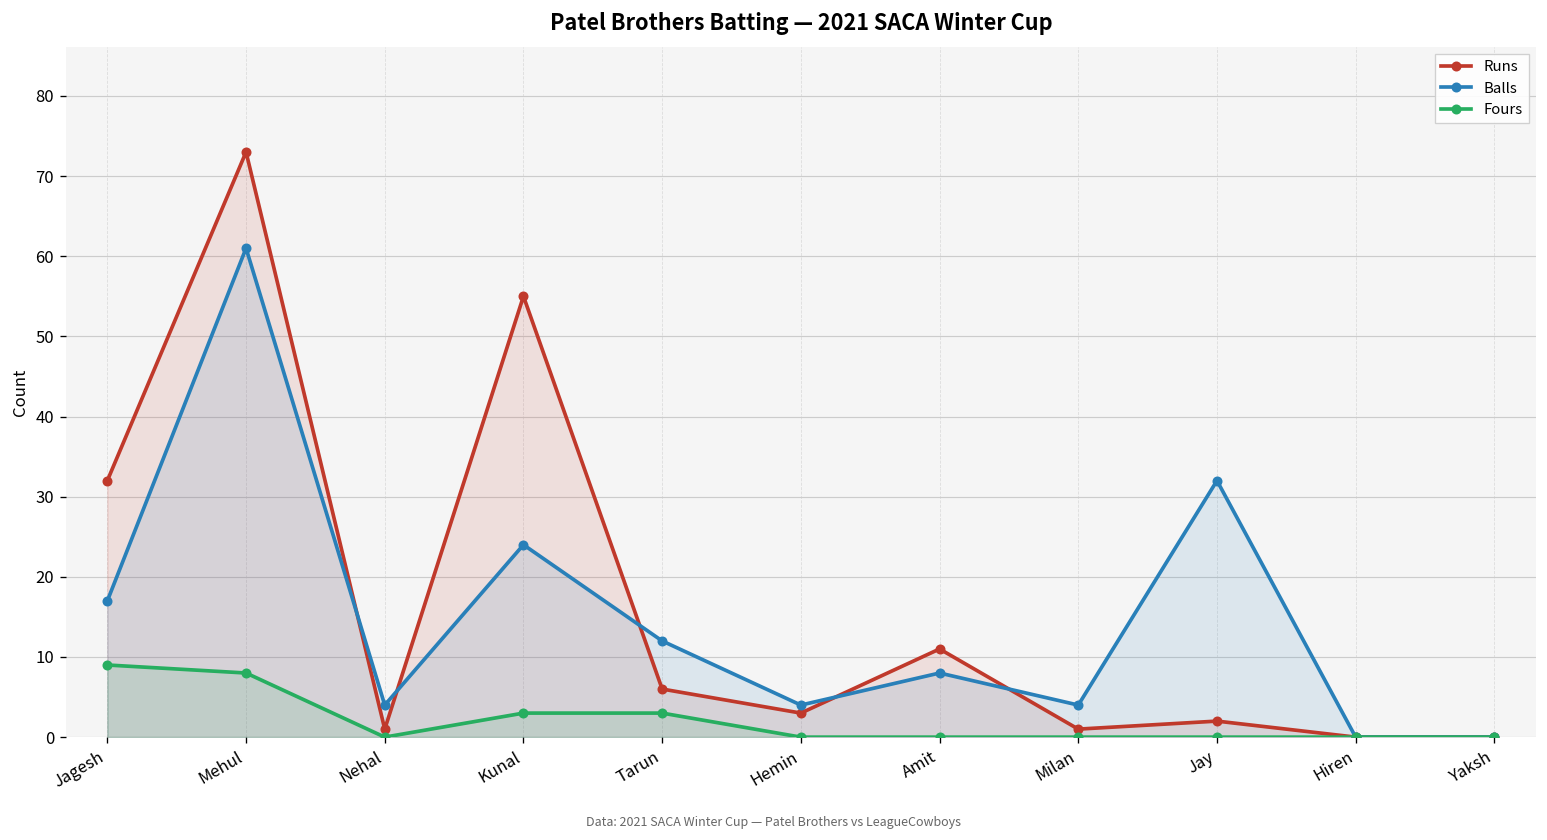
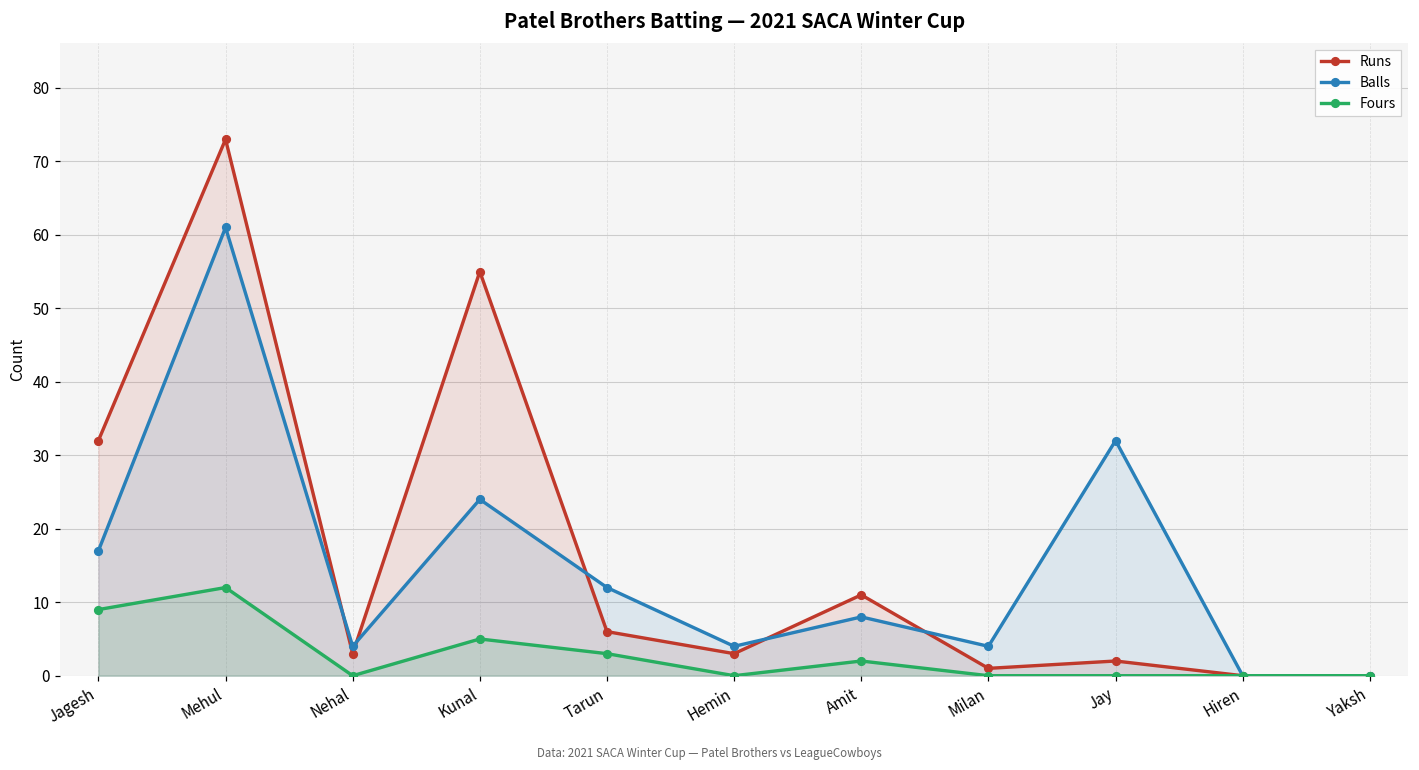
Fours, Mehul: 8 -> 12
Runs, Nehal: 1 -> 3
Fours, Kunal: 3 -> 5
Fours, Amit: 0 -> 2
